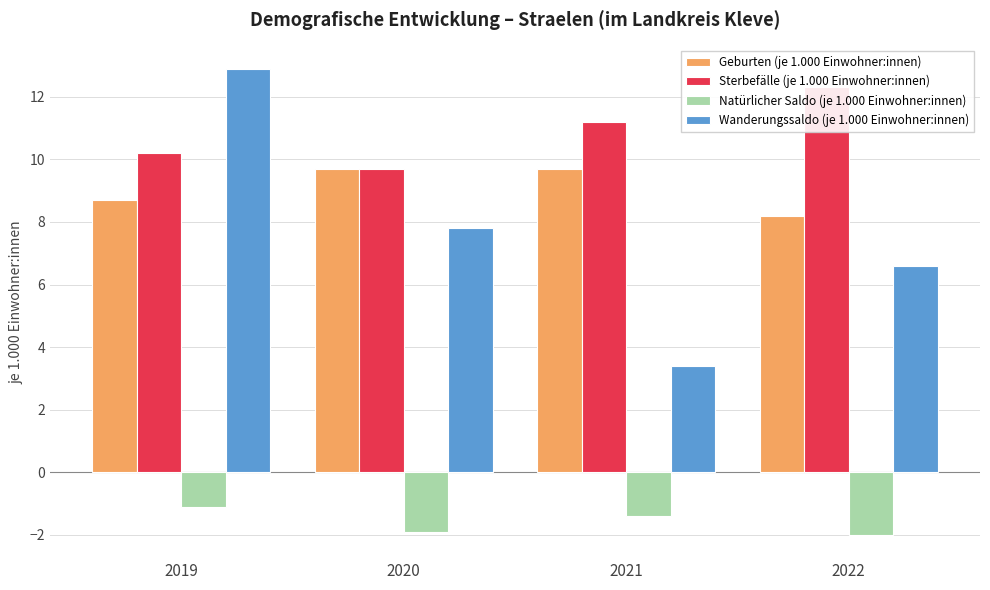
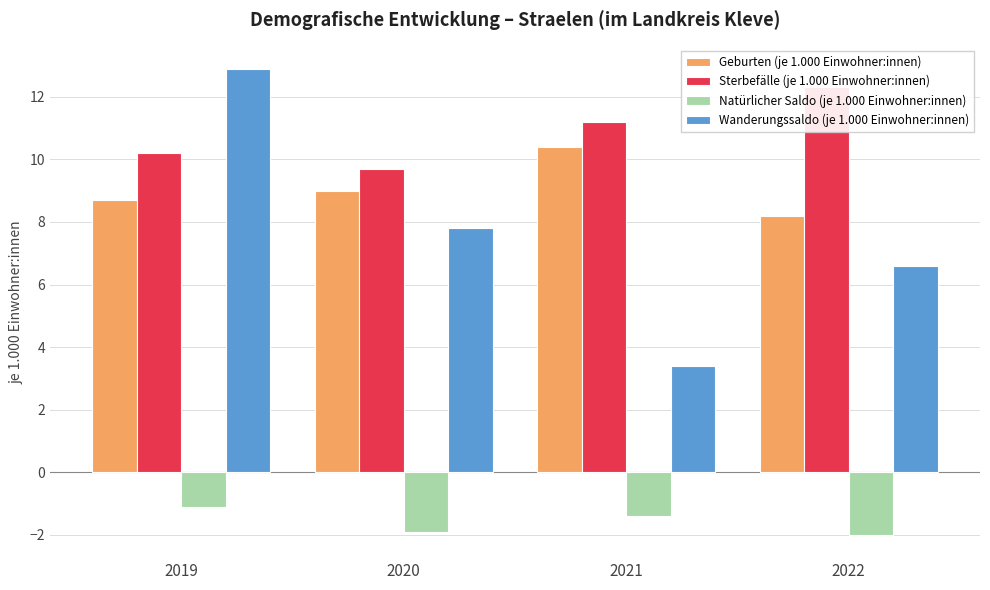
Geburten (je 1.000 Einwohner:innen), 2020: 9.7 -> 9.0
Geburten (je 1.000 Einwohner:innen), 2021: 9.7 -> 10.4
